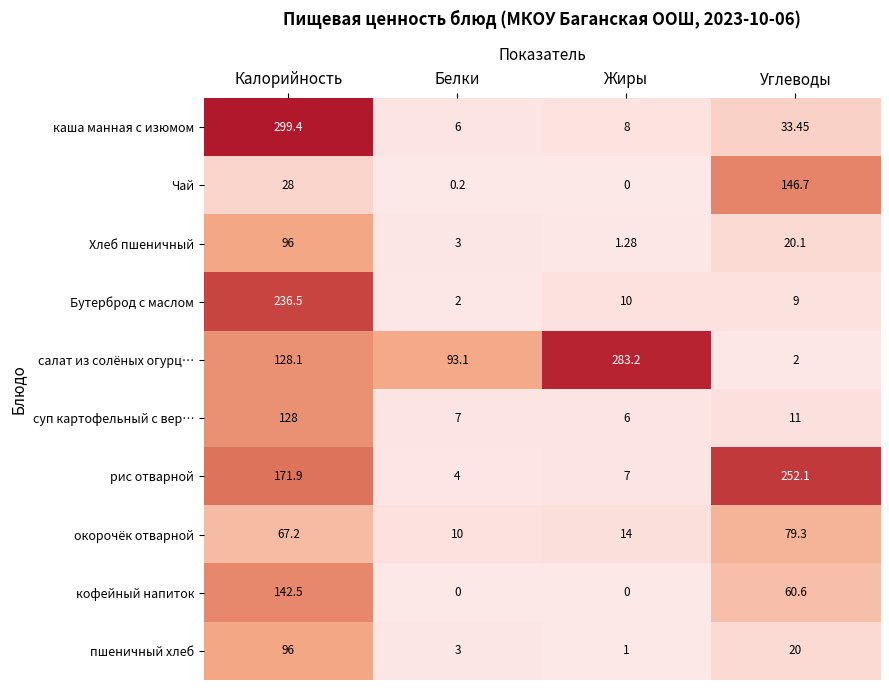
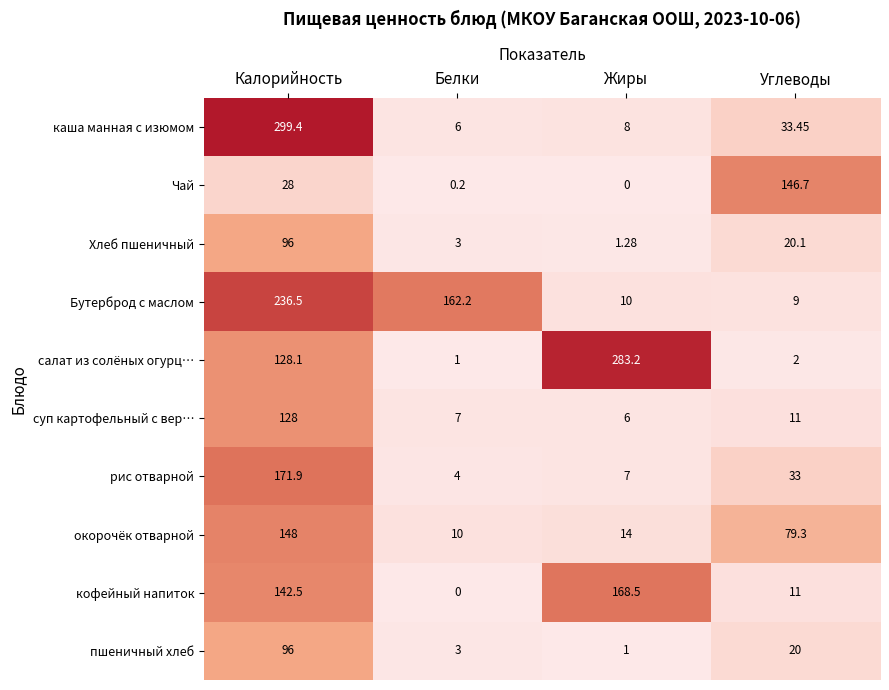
Бутерброд с маслом, Белки: 2 -> 162.2
салат из солёных огурц…, Белки: 93.1 -> 1
рис отварной, Углеводы: 252.1 -> 33
окорочёк отварной, Калорийность: 67.2 -> 148
кофейный напиток, Жиры: 0 -> 168.5
кофейный напиток, Углеводы: 60.6 -> 11
